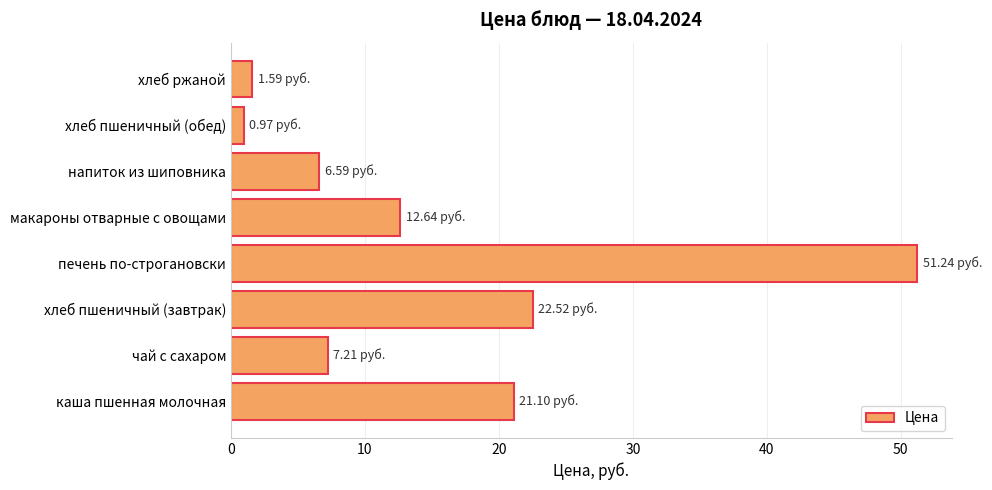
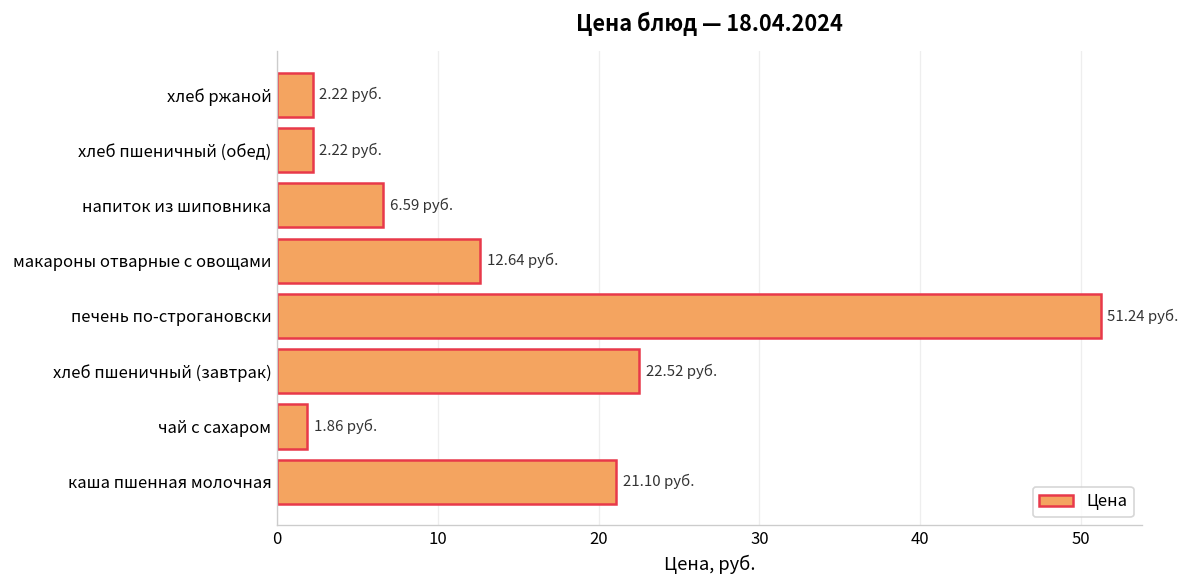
хлеб ржаной: 1.59 -> 2.22
хлеб пшеничный (обед): 0.97 -> 2.22
чай с сахаром: 7.21 -> 1.86
